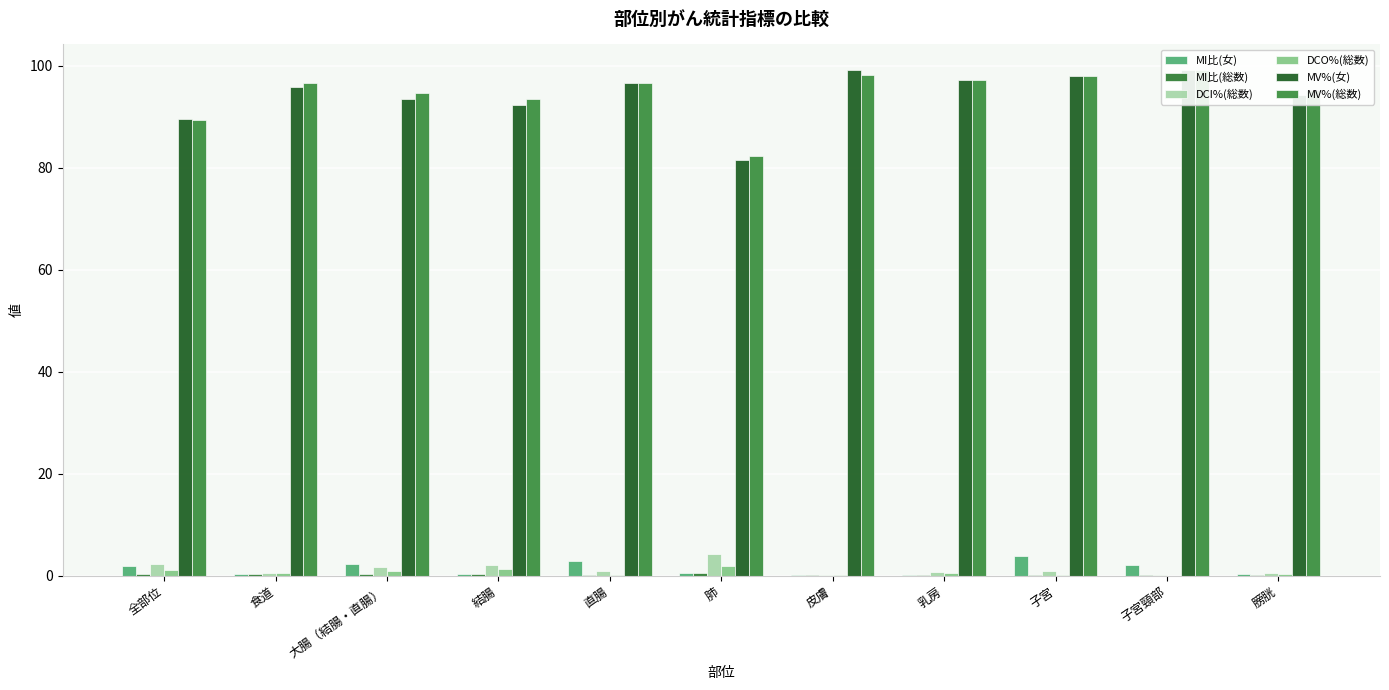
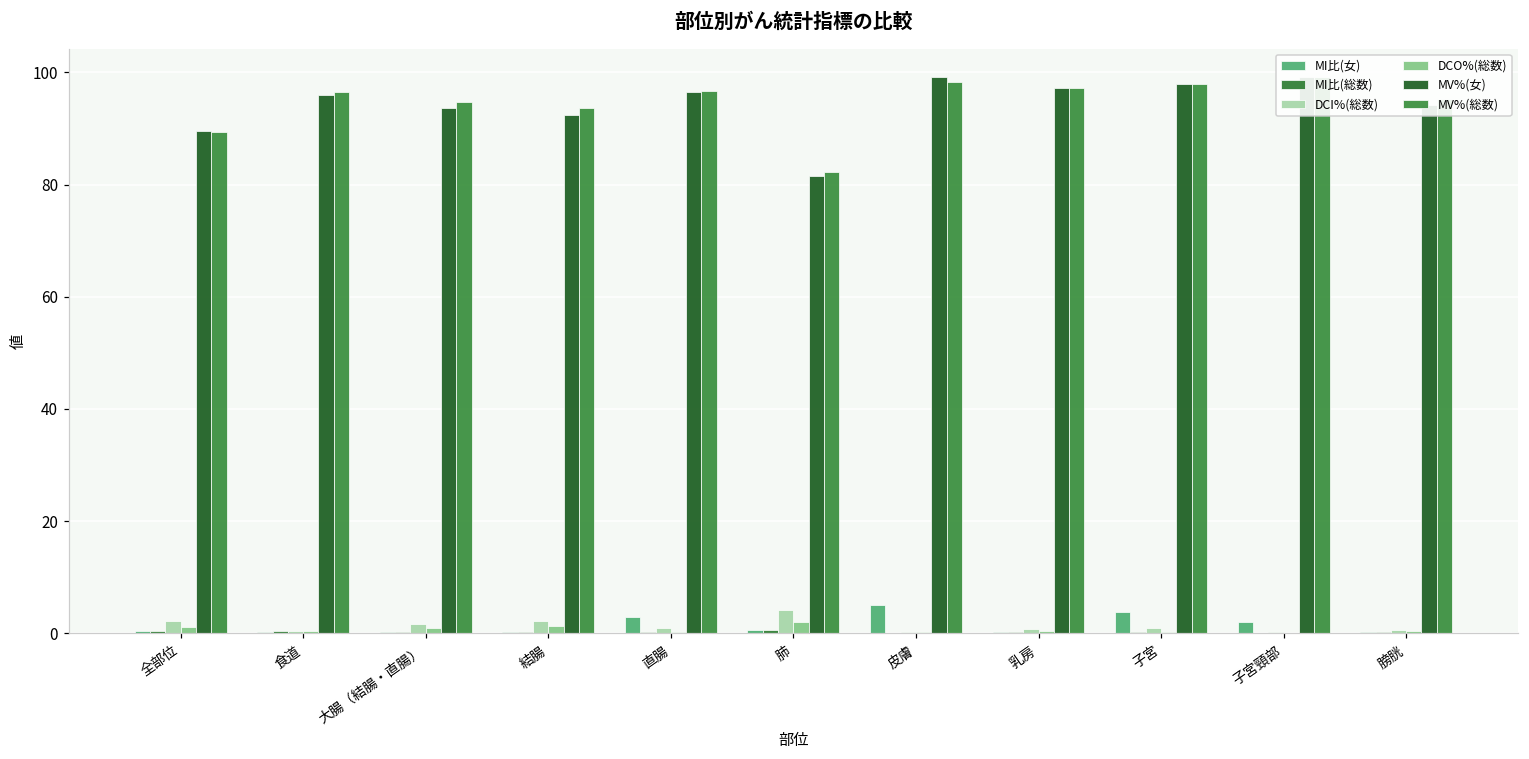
MI比(女), 全部位: 2 -> 0
MI比(女), 大腸（結腸・直腸）: 2 -> 0
MI比(女), 皮膚: 0 -> 5
